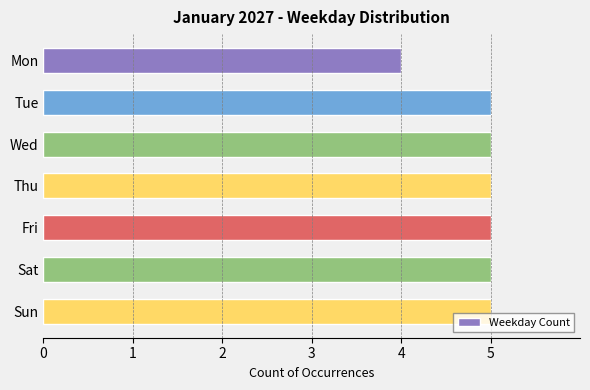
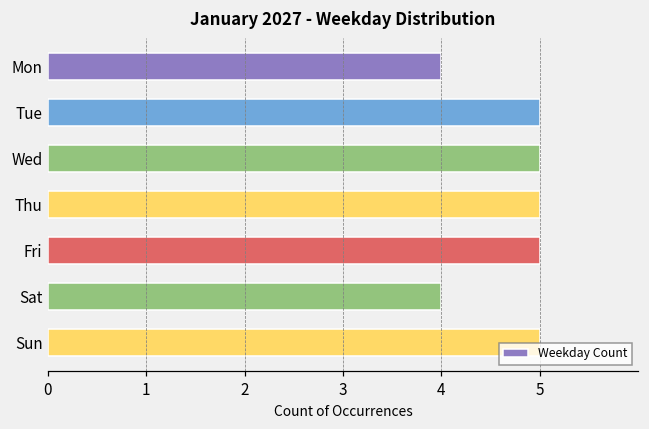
Sat: 5 -> 4
